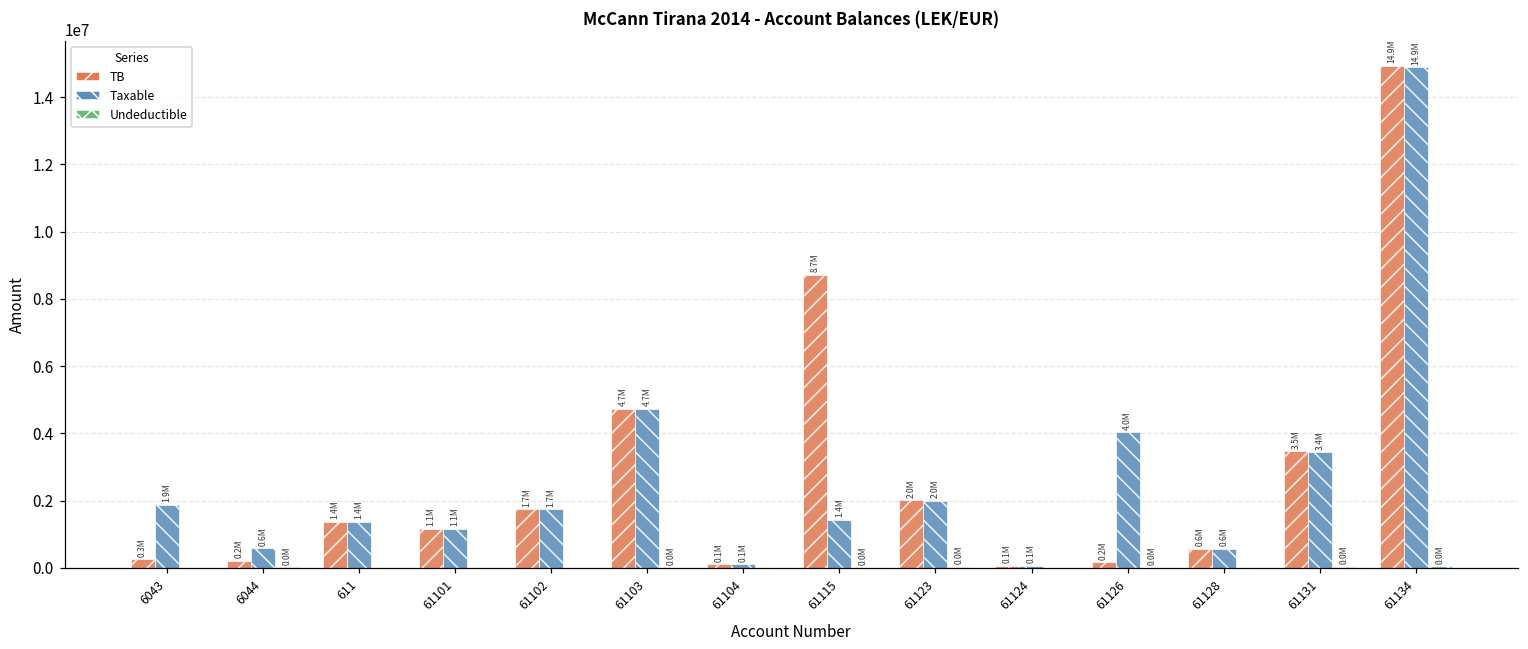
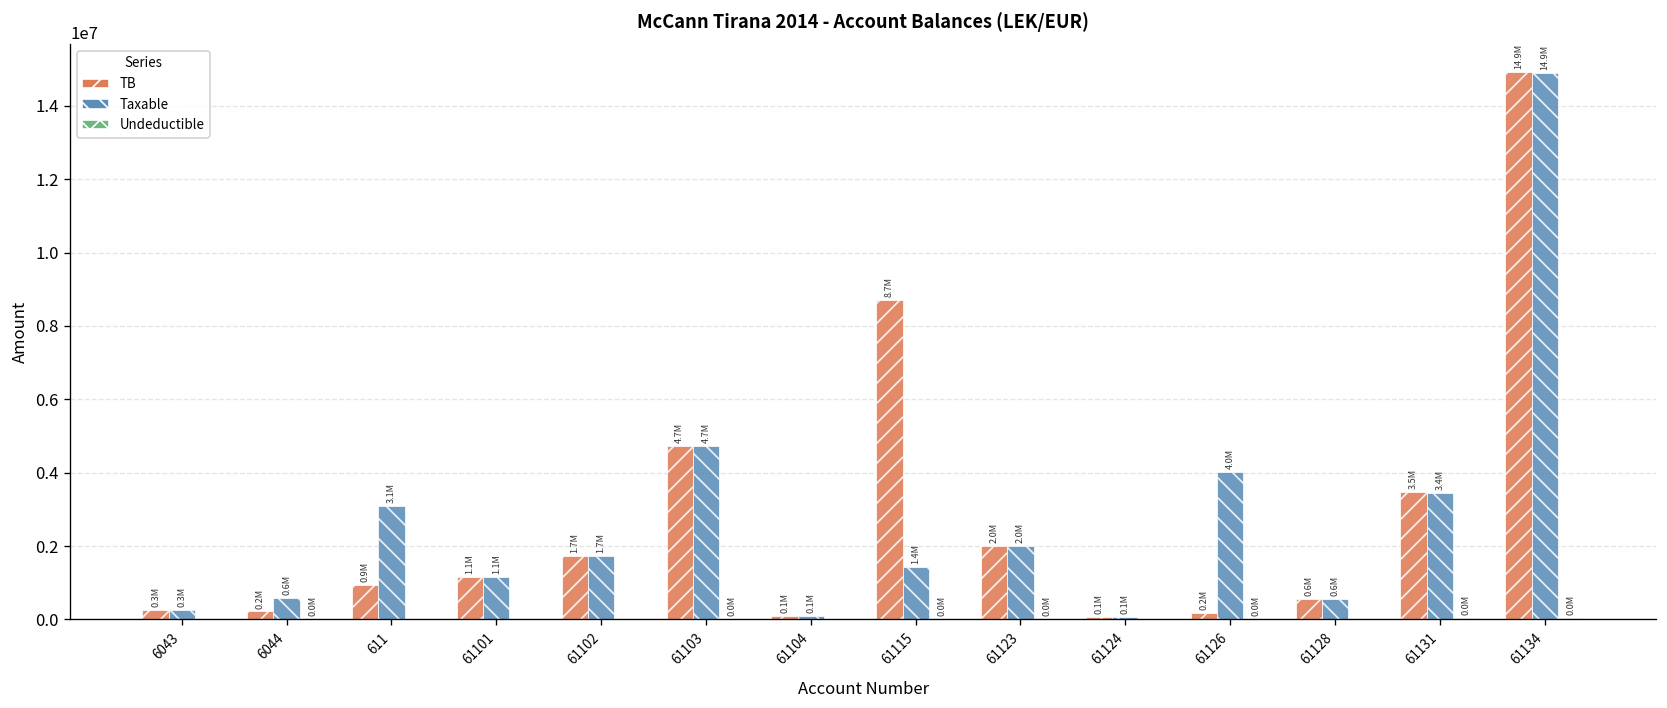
Taxable, 6043: 1.9M -> 0.3M
TB, 611: 1.4M -> 0.9M
Taxable, 611: 1.4M -> 3.1M
